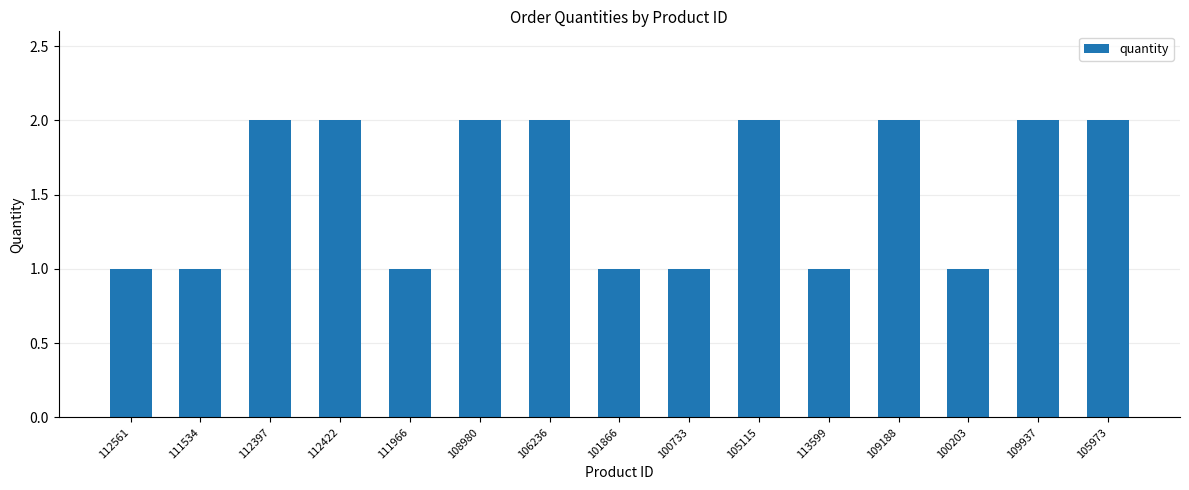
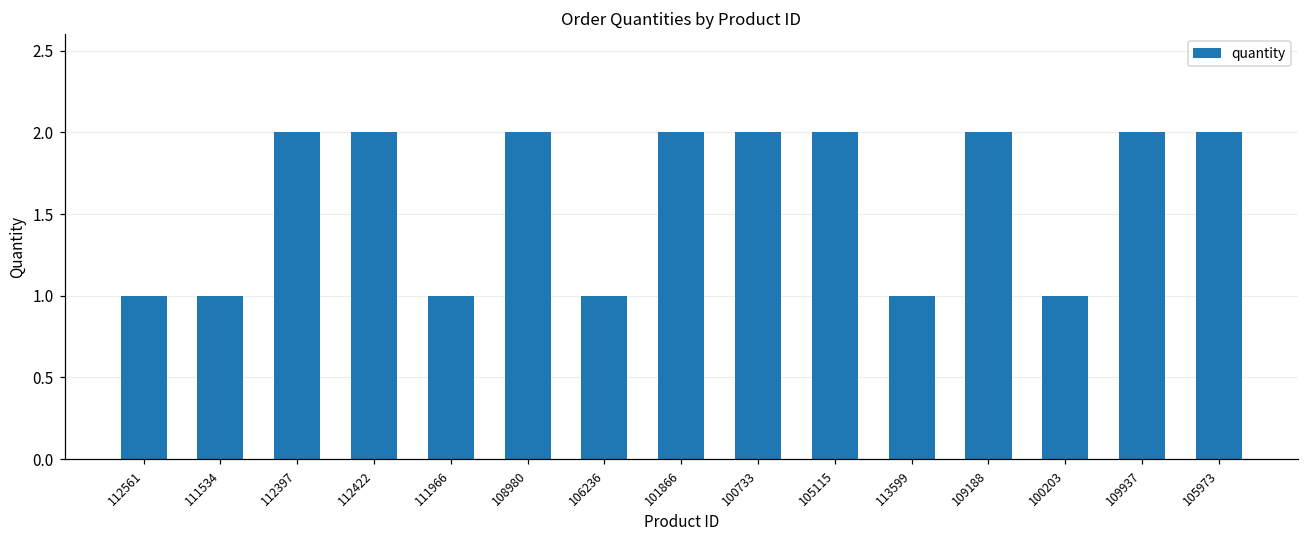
106236: 2 -> 1
101866: 1 -> 2
100733: 1 -> 2
